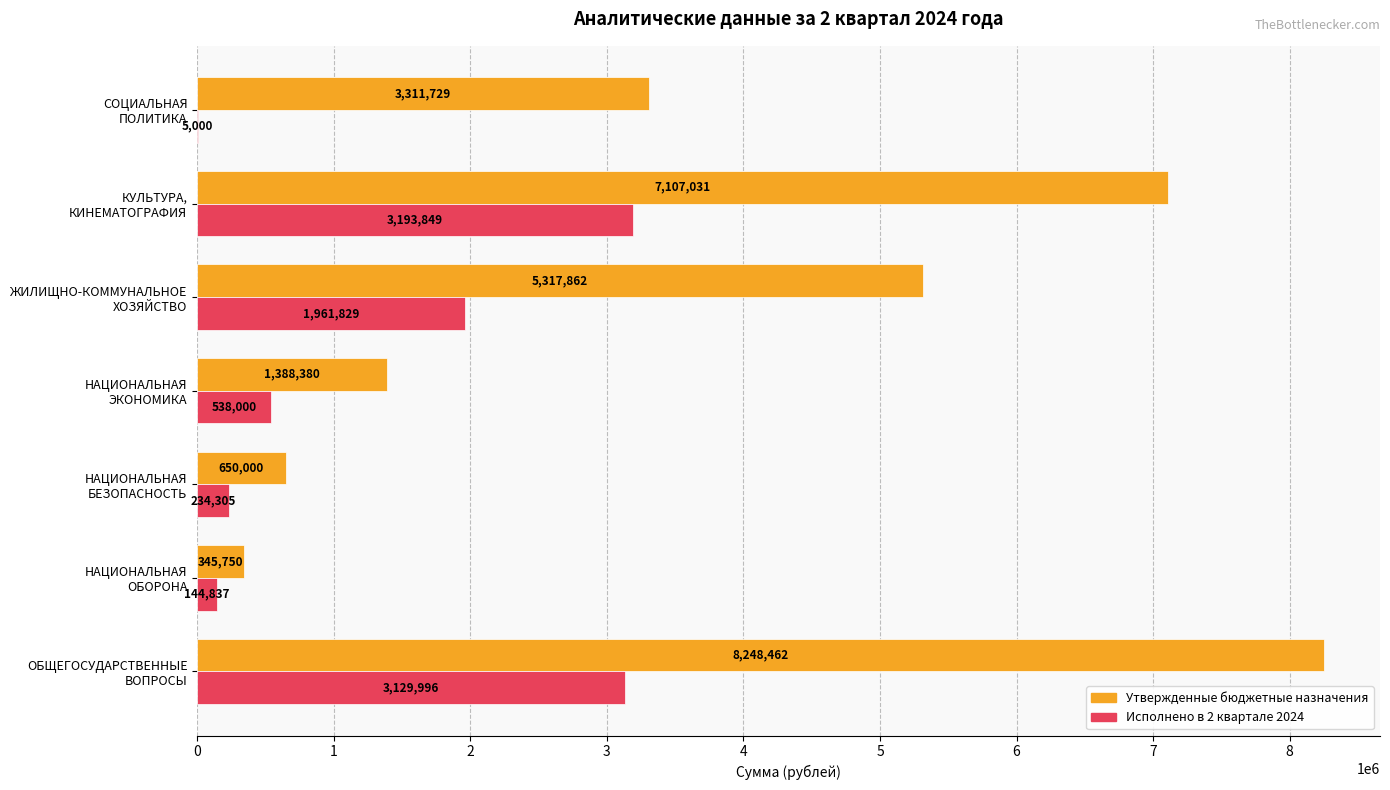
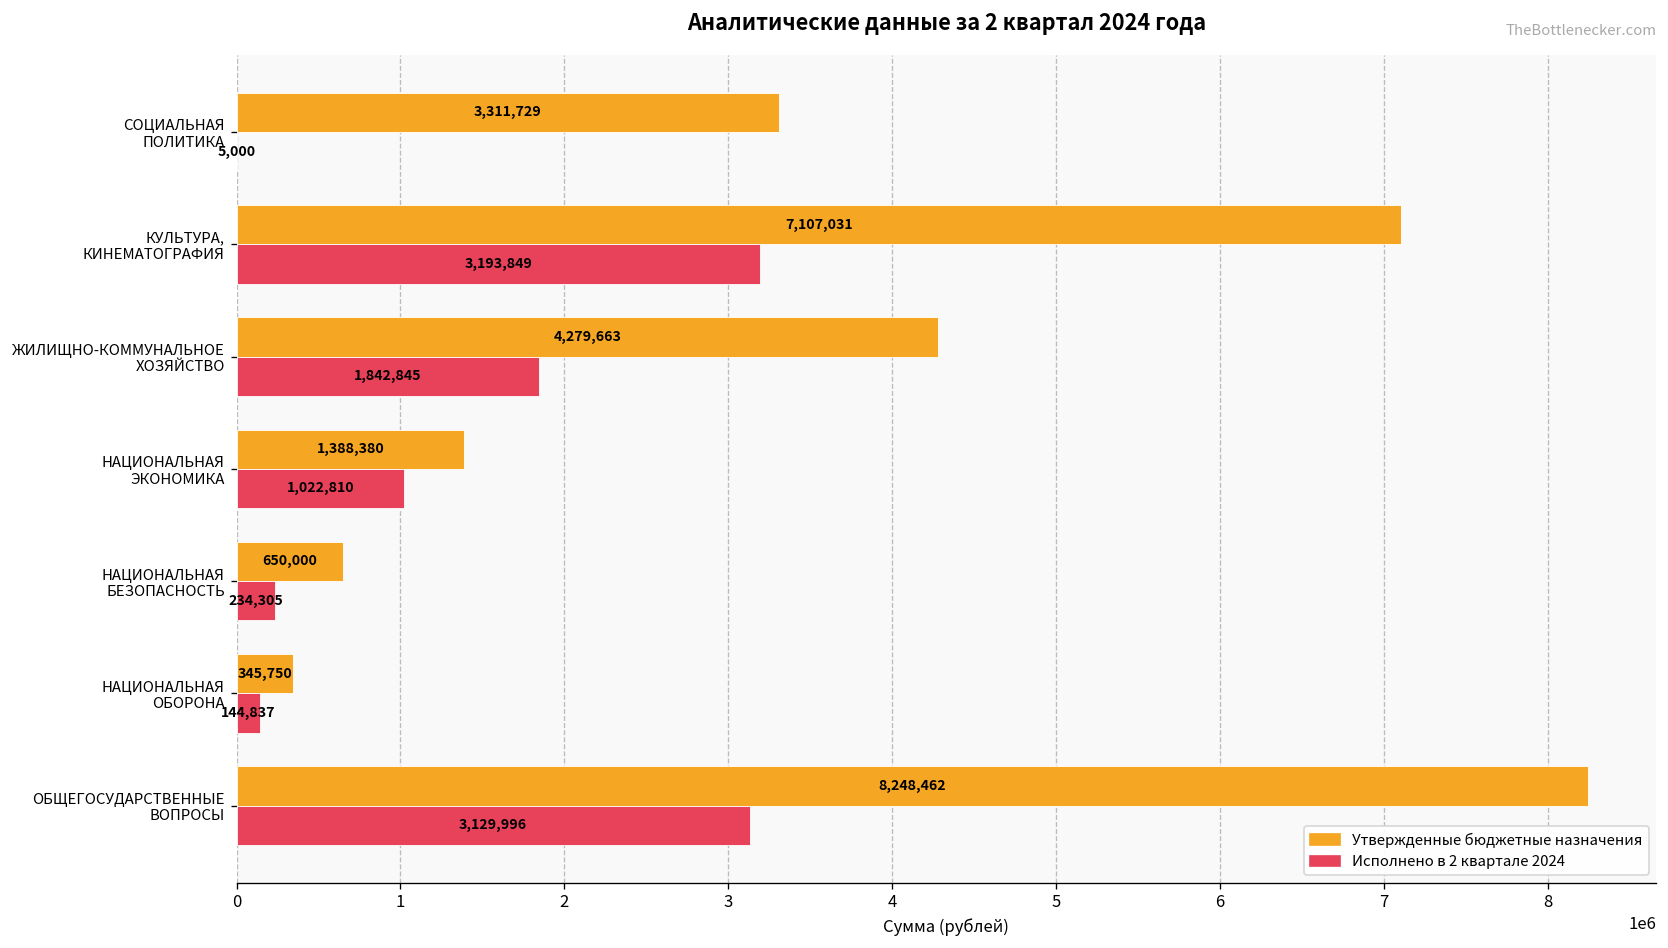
Утвержденные бюджетные назначения, ЖИЛИЩНО-КОММУНАЛЬНОЕ ХОЗЯЙСТВО: 5,317,862 -> 4,279,663
Исполнено в 2 квартале 2024, ЖИЛИЩНО-КОММУНАЛЬНОЕ ХОЗЯЙСТВО: 1,961,829 -> 1,842,845
Исполнено в 2 квартале 2024, НАЦИОНАЛЬНАЯ ЭКОНОМИКА: 538,000 -> 1,022,810
